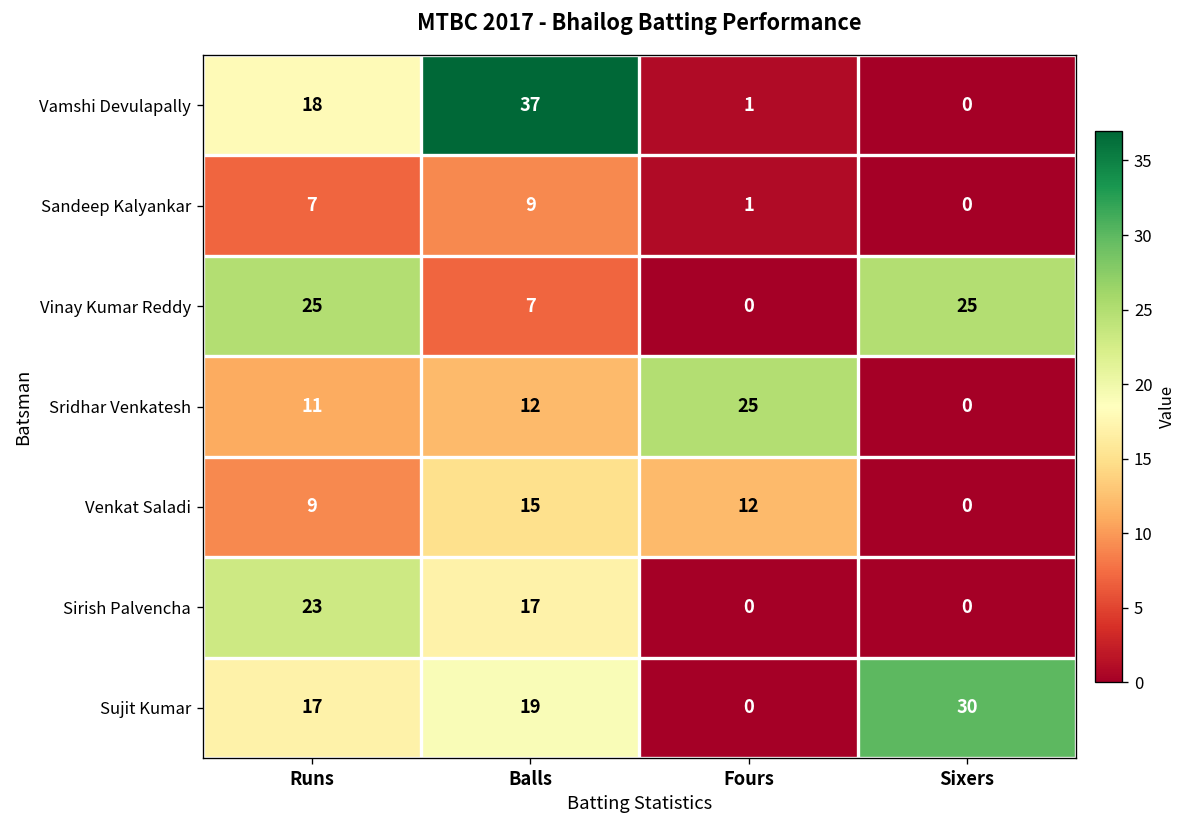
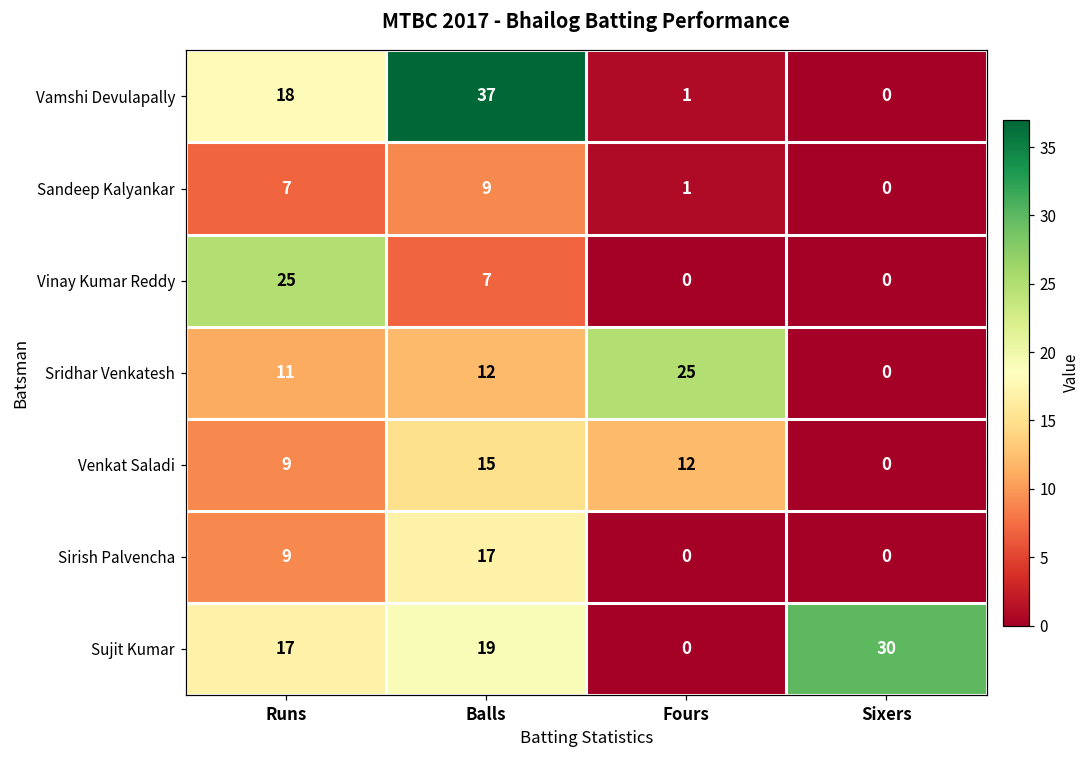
Vinay Kumar Reddy, Sixers: 25 -> 0
Sirish Palvencha, Runs: 23 -> 9
